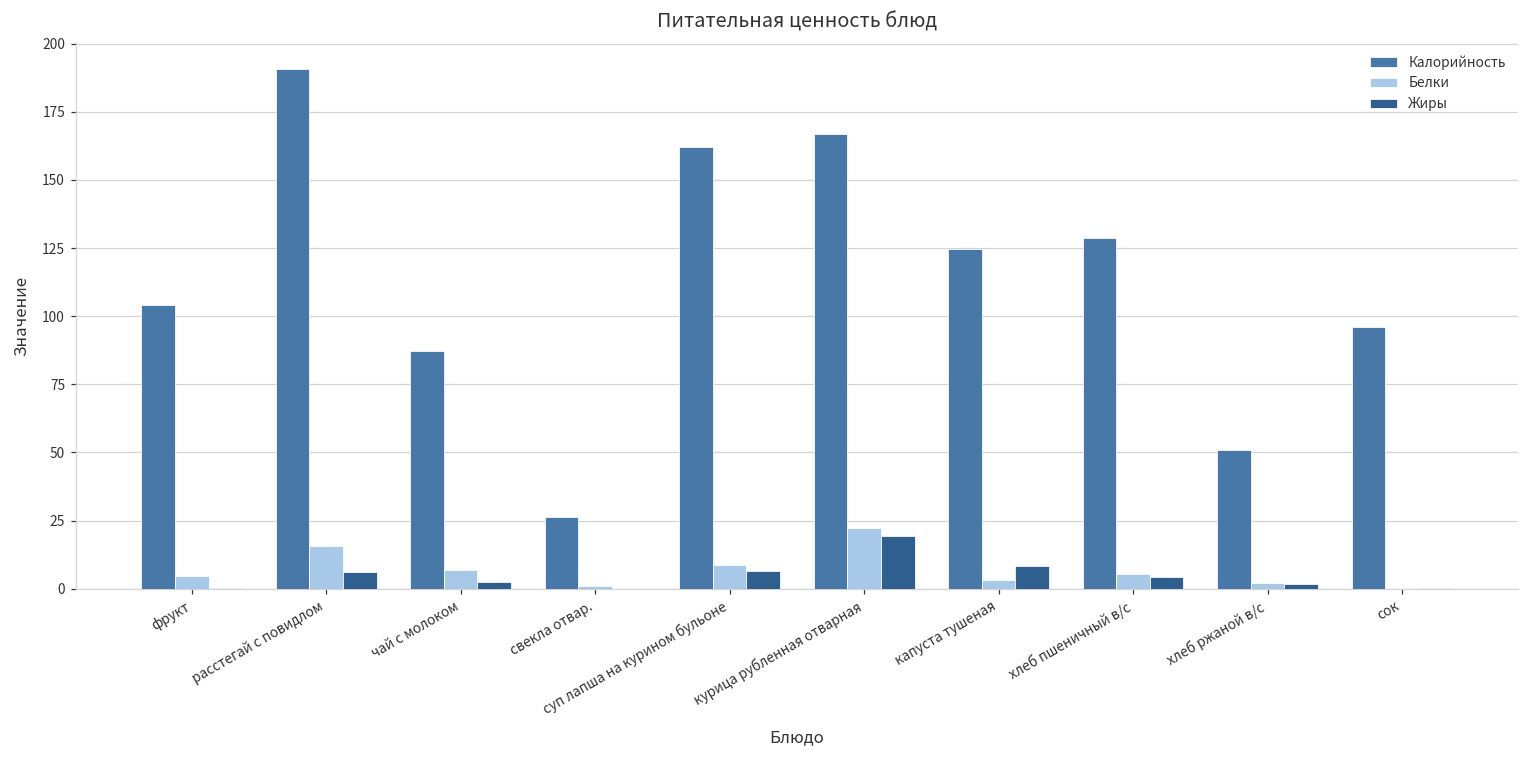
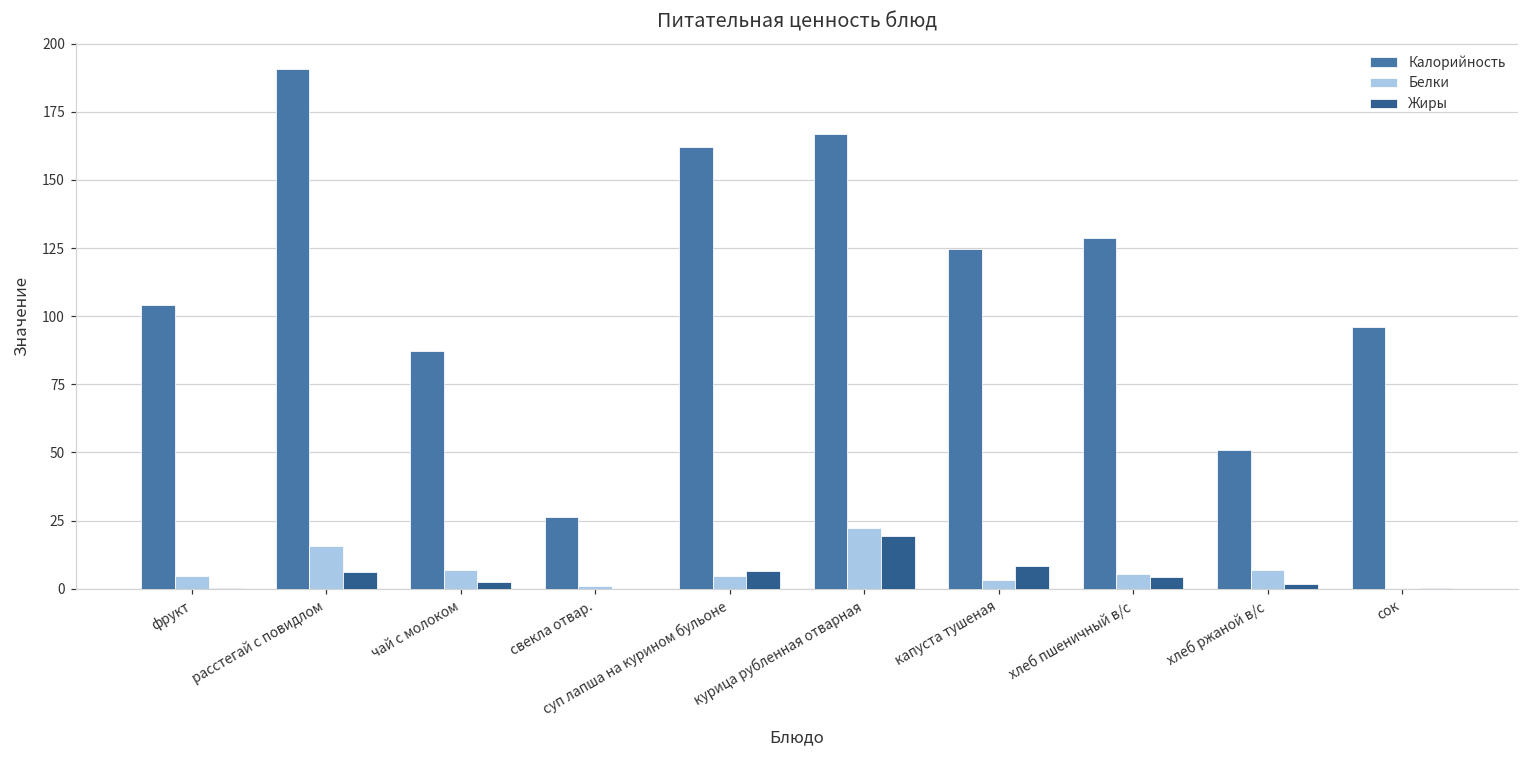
Белки, суп лапша на курином бульоне: 9 -> 5
Белки, хлеб ржаной в/с: 2 -> 7
